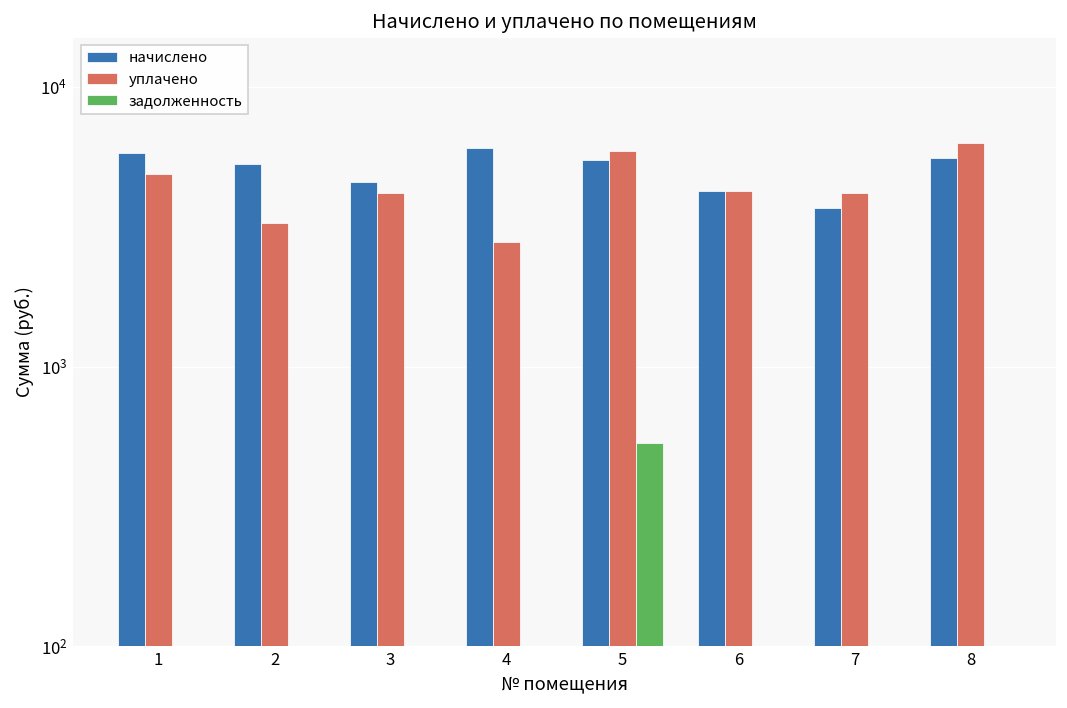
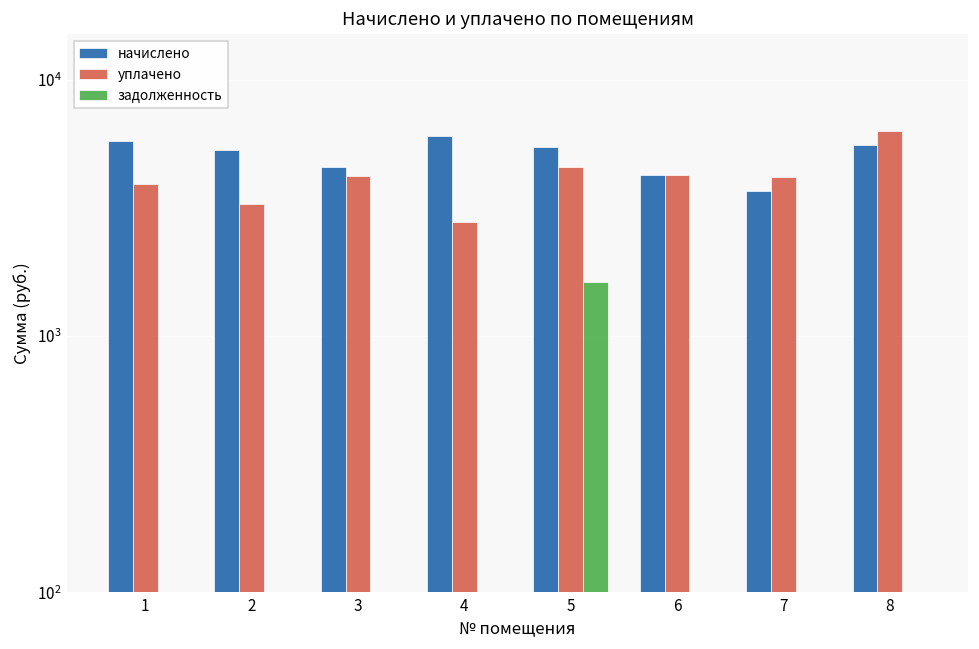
уплачено, 1: 4900 -> 3900
уплачено, 5: 5900 -> 4600
задолженность, 5: 530 -> 1600
